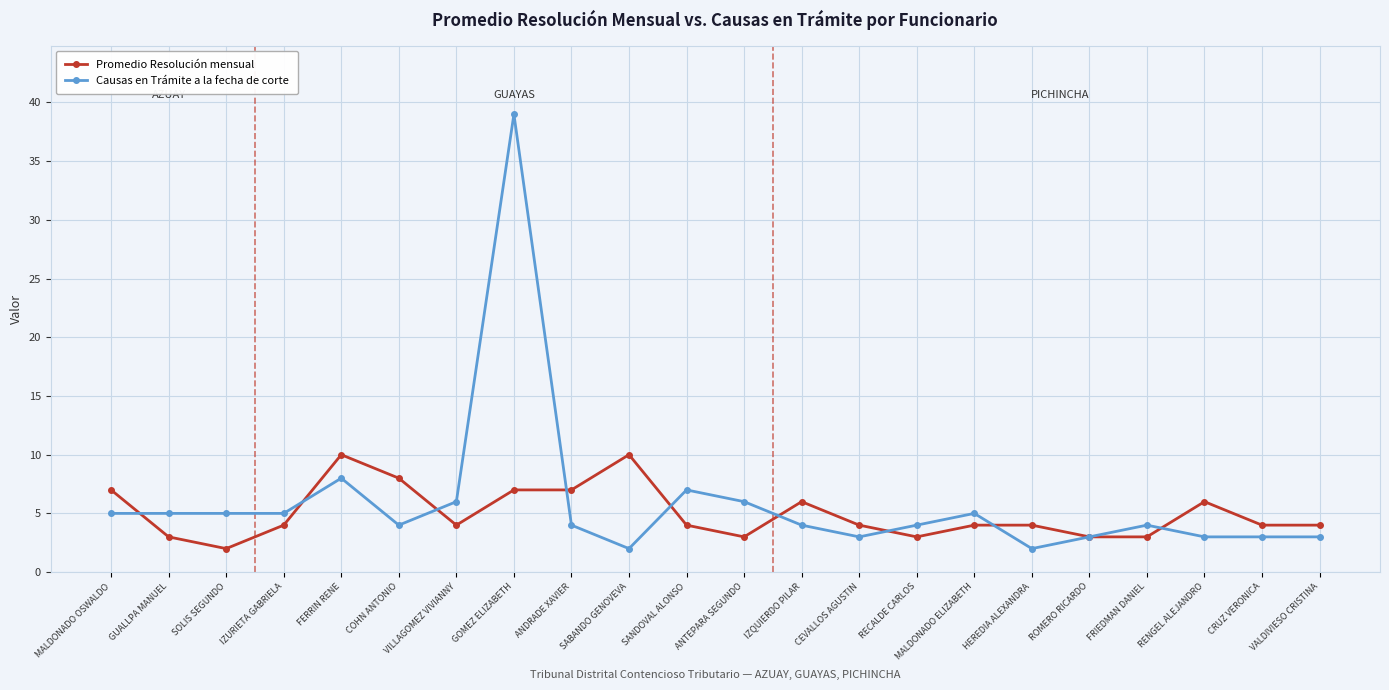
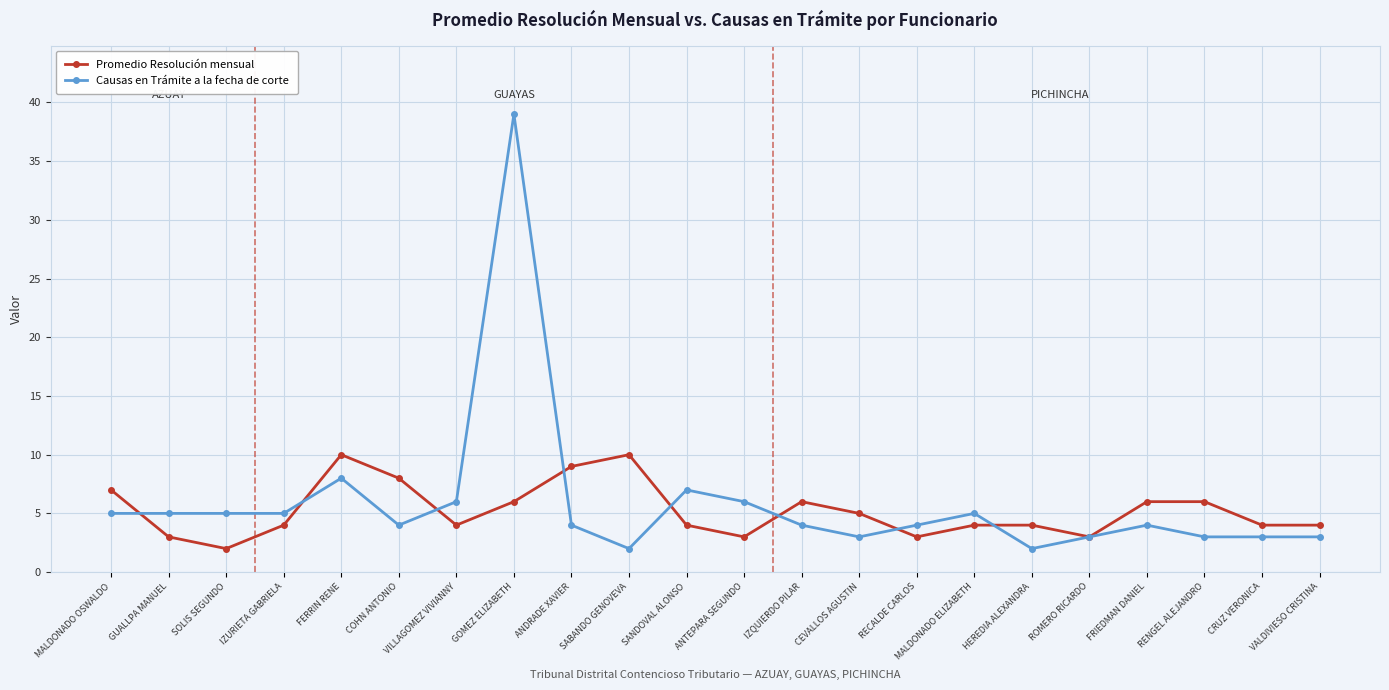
Promedio Resolución mensual, GOMEZ ELIZABETH: 7 -> 6
Promedio Resolución mensual, ANDRADE XAVIER: 7 -> 9
Promedio Resolución mensual, CEVALLOS AGUSTIN: 4 -> 5
Promedio Resolución mensual, FRIEDMAN DANIEL: 3 -> 6
